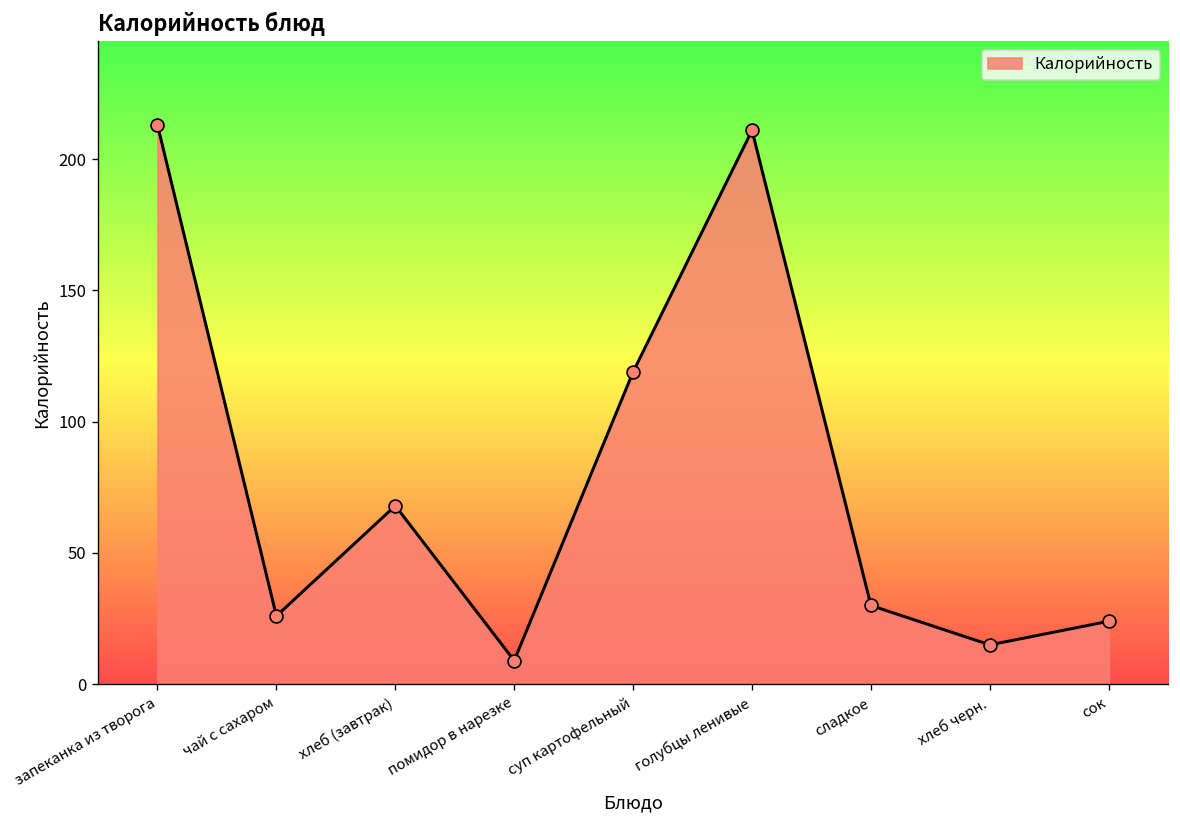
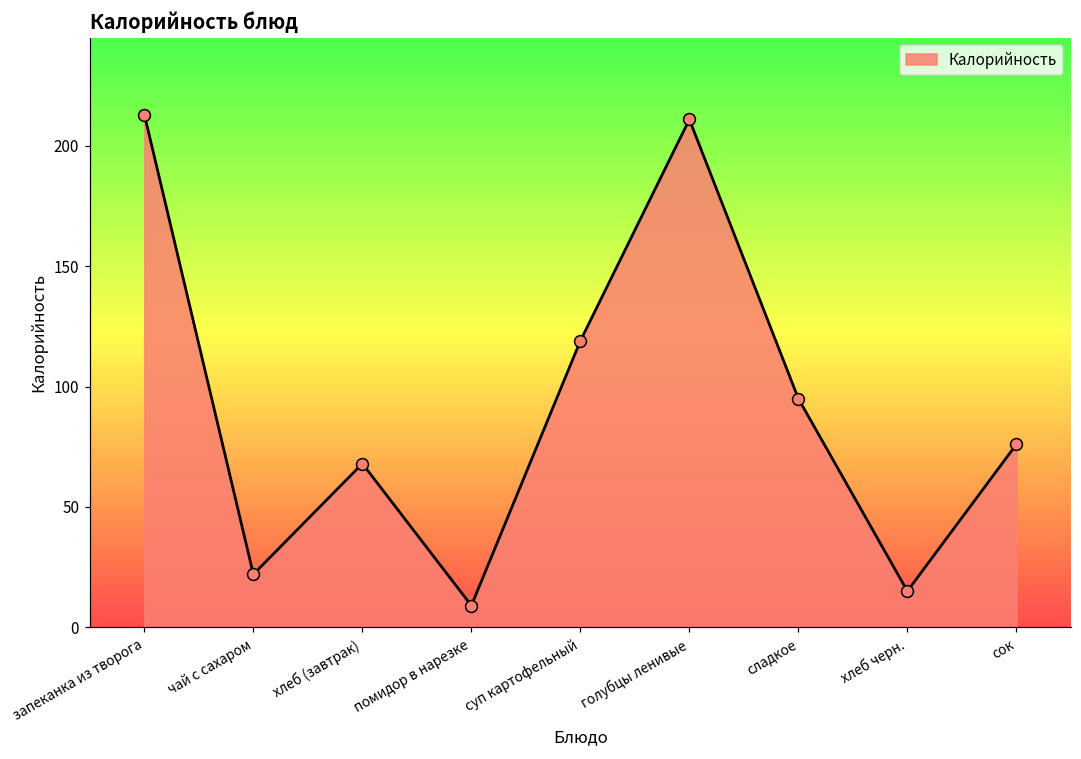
чай с сахаром: 26 -> 22
сладкое: 30 -> 95
сок: 24 -> 76
